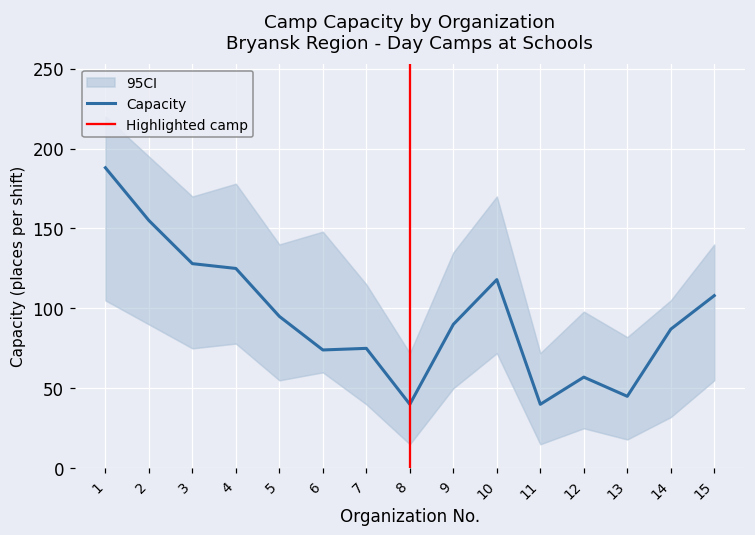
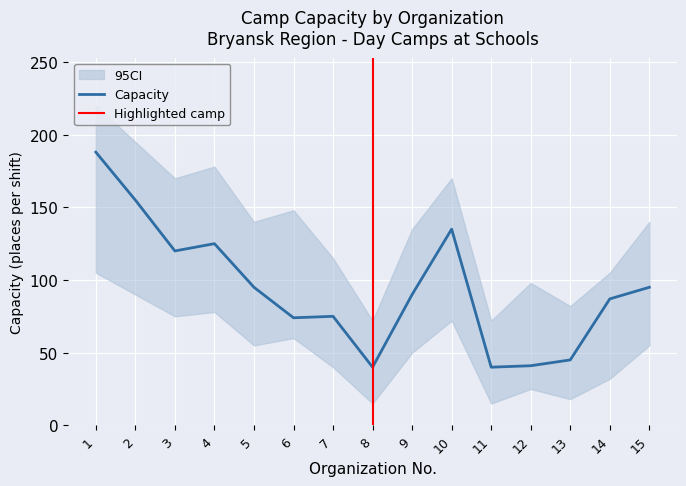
Capacity, 3: 128 -> 120
Capacity, 10: 118 -> 135
Capacity, 12: 57 -> 41
Capacity, 15: 108 -> 95
